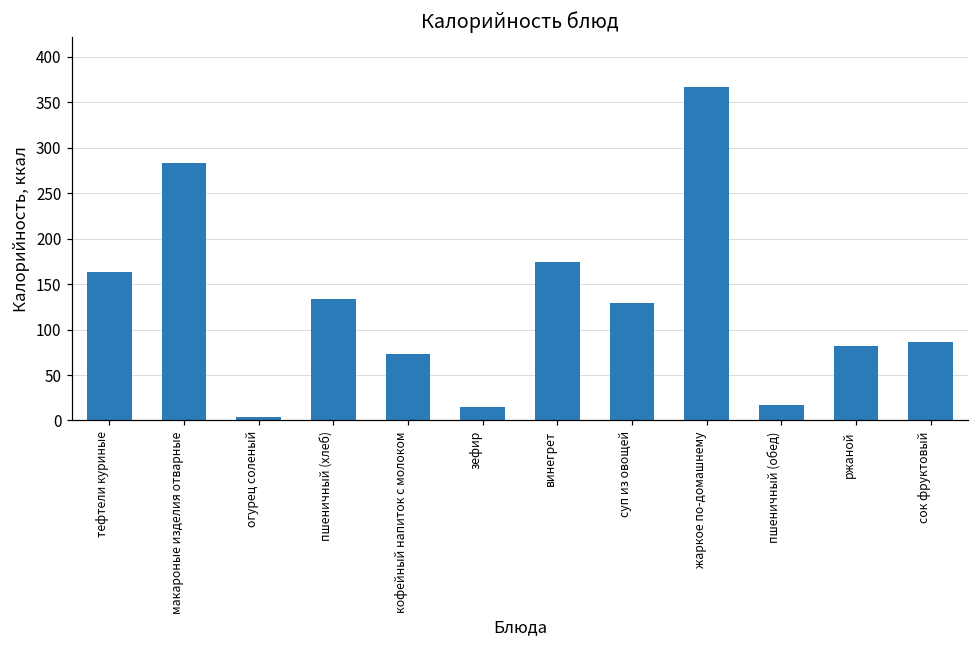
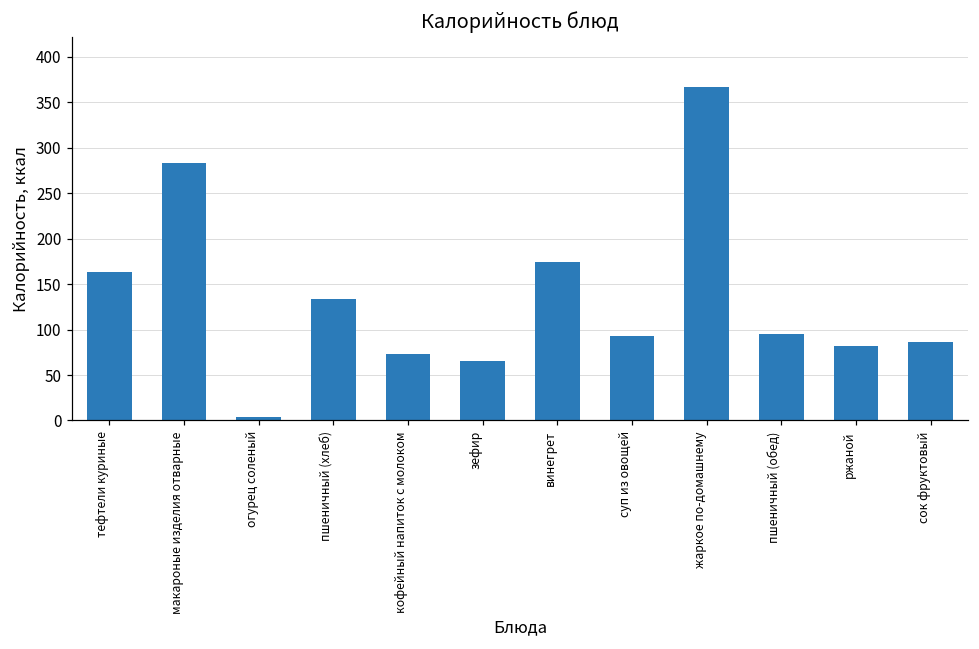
зефир: 10 -> 70
суп из овощей: 130 -> 90
пшеничный (обед): 20 -> 90
